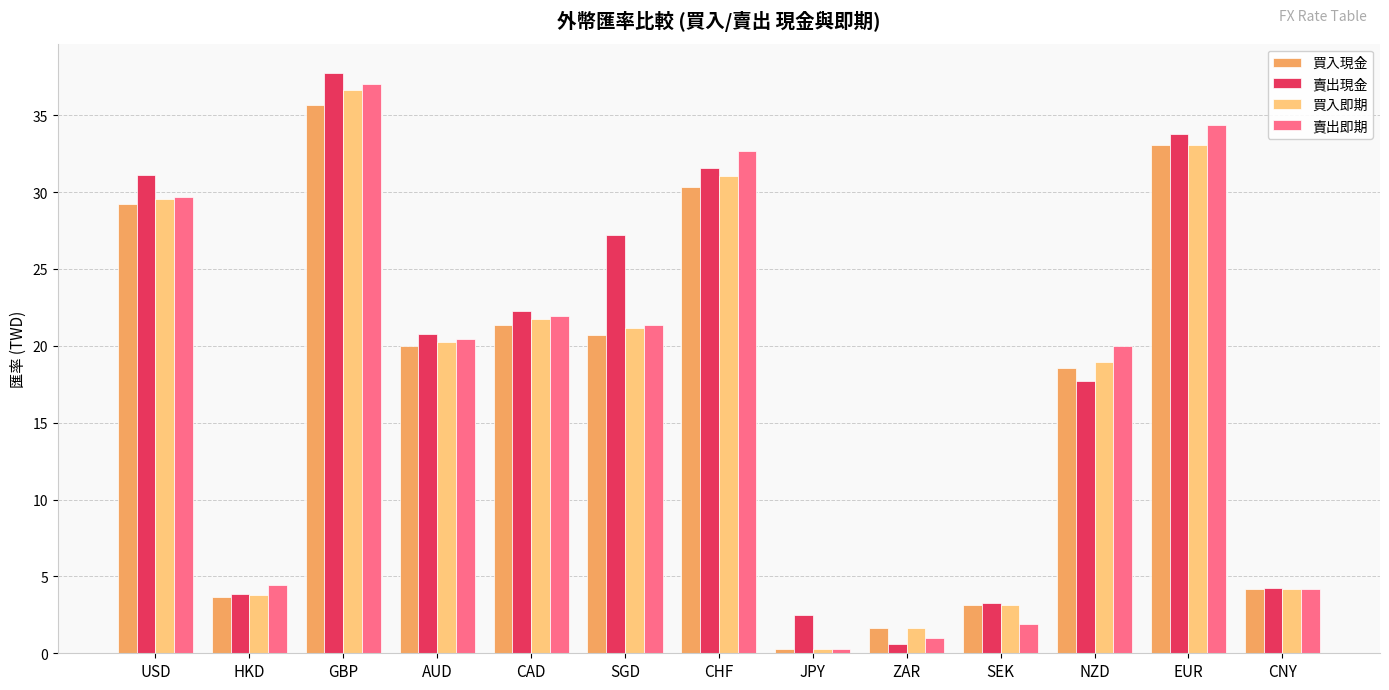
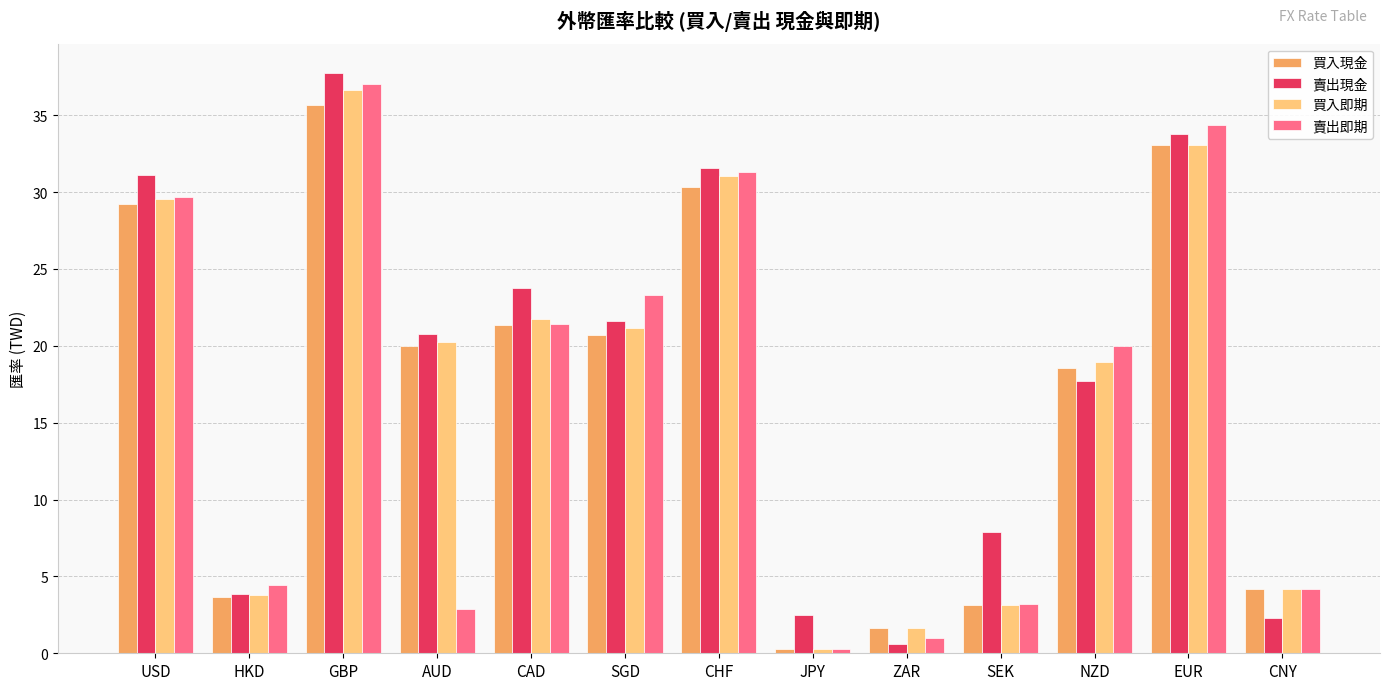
賣出即期, AUD: 20.5 -> 2.9
賣出現金, CAD: 22.2 -> 23.8
賣出即期, CAD: 21.9 -> 21.4
賣出現金, SGD: 27.2 -> 21.6
賣出即期, SGD: 21.4 -> 23.3
賣出即期, CHF: 32.7 -> 31.3
賣出現金, SEK: 3.3 -> 7.9
賣出即期, SEK: 1.9 -> 3.2
賣出現金, CNY: 4.3 -> 2.3
